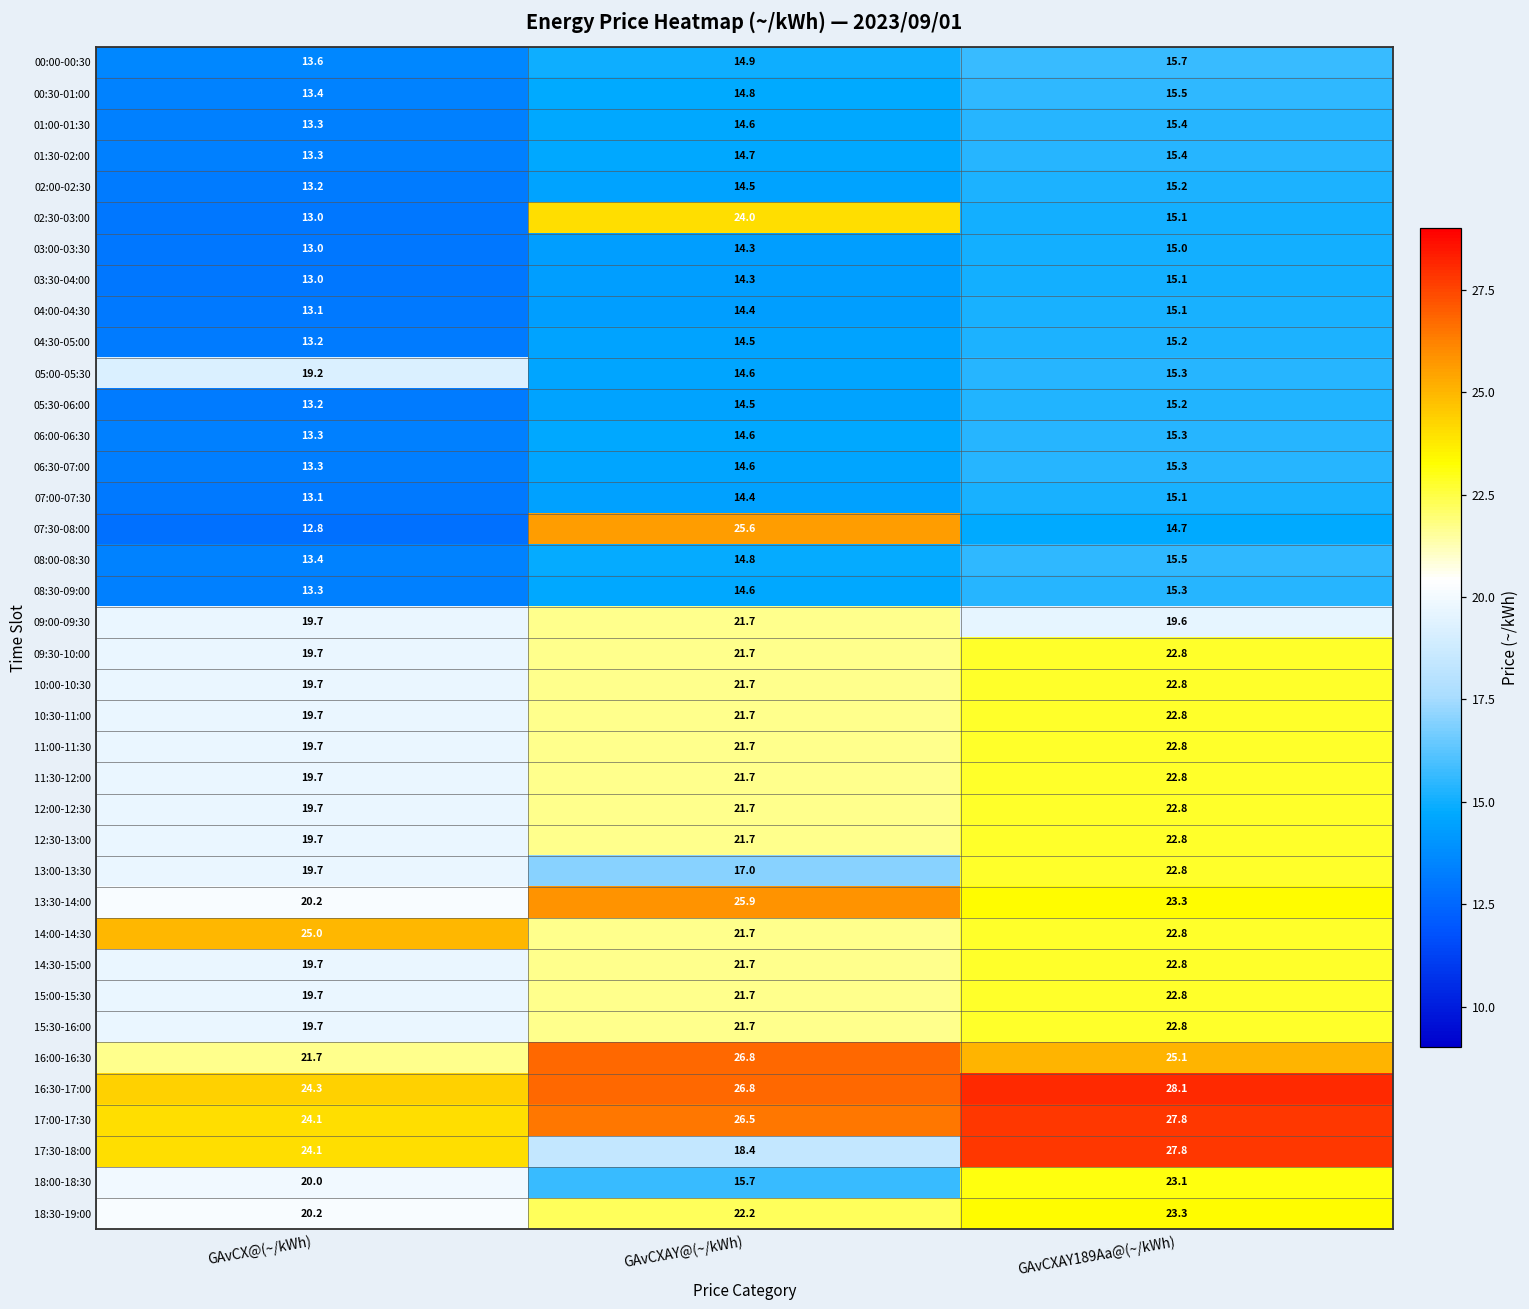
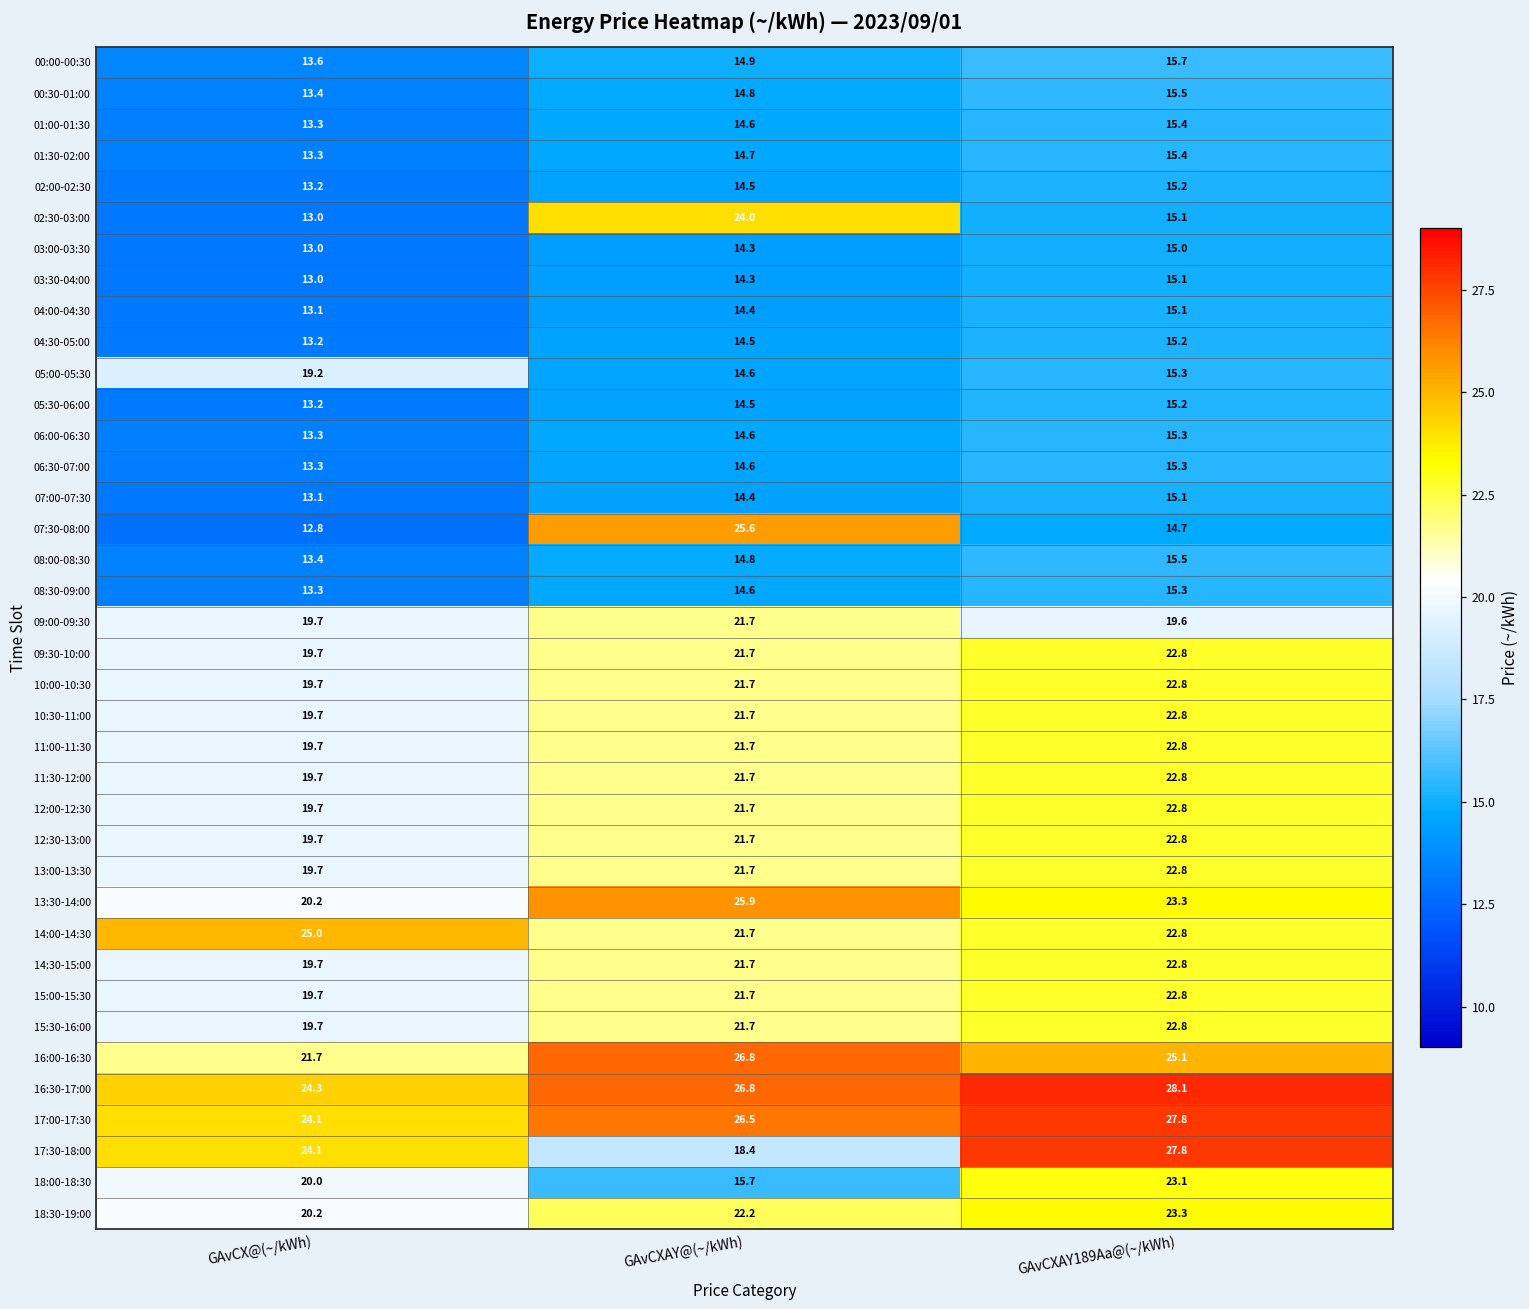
13:00-13:30, GAvCXAY@(~/kWh): 17.0 -> 21.7
